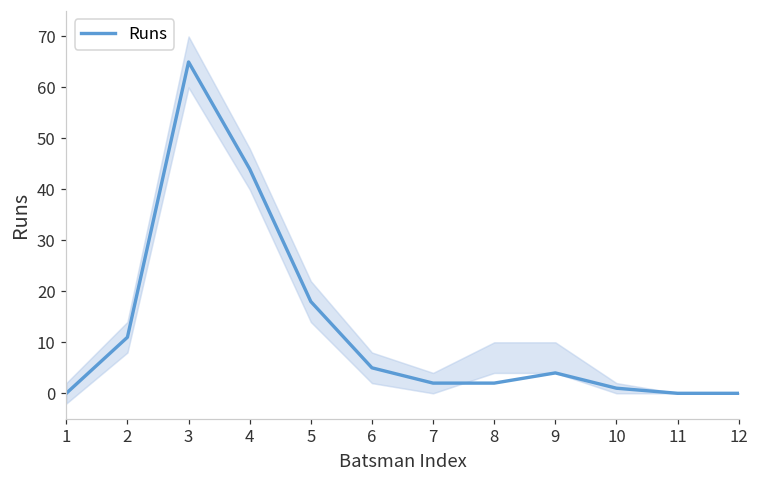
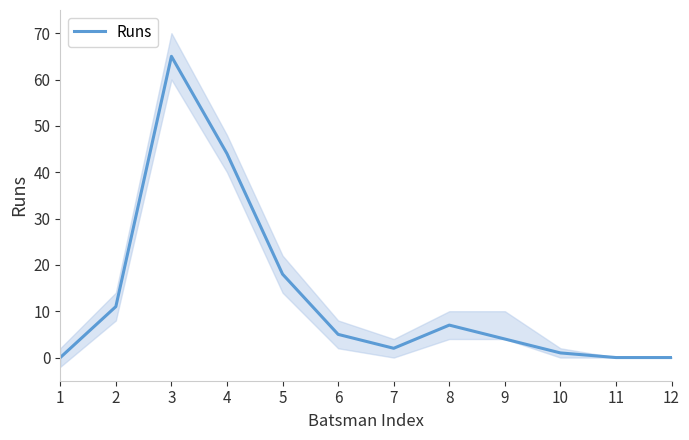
Runs, 8: 2 -> 7
